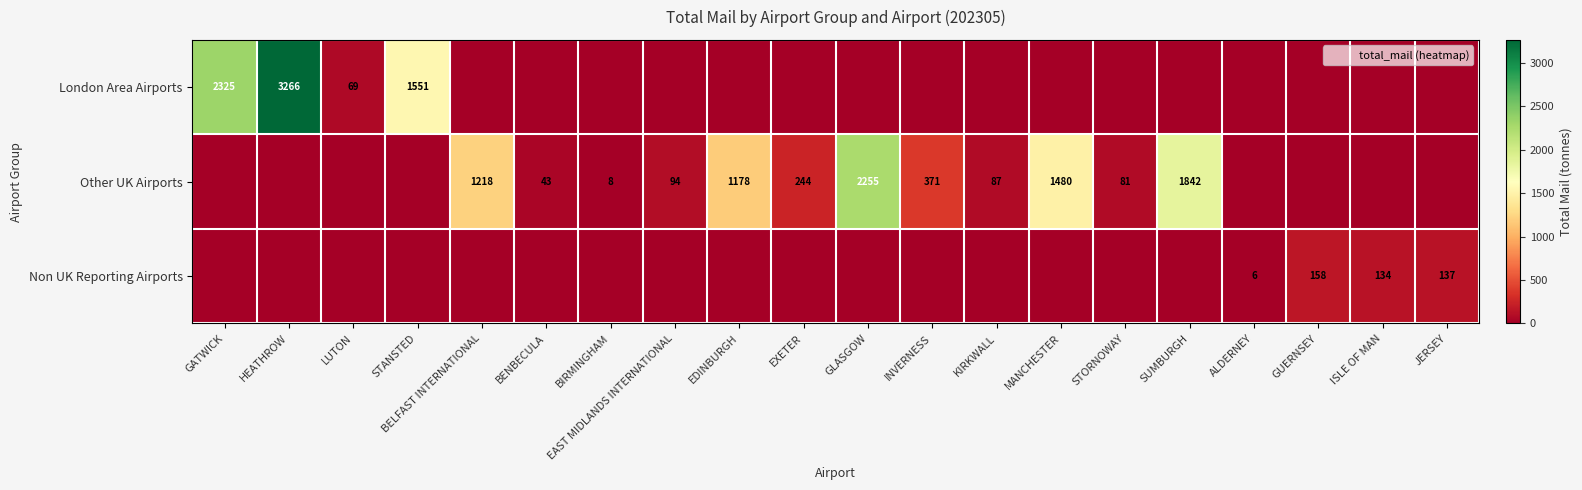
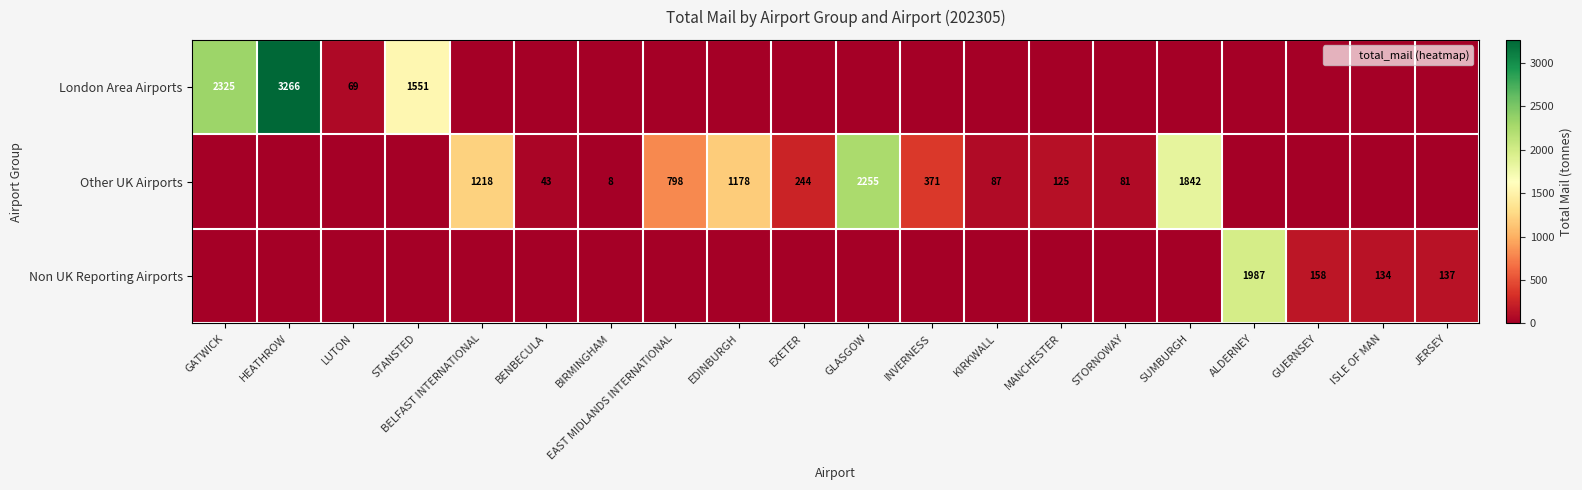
Other UK Airports, EAST MIDLANDS INTERNATIONAL: 94 -> 798
Other UK Airports, MANCHESTER: 1480 -> 125
Non UK Reporting Airports, ALDERNEY: 6 -> 1987
